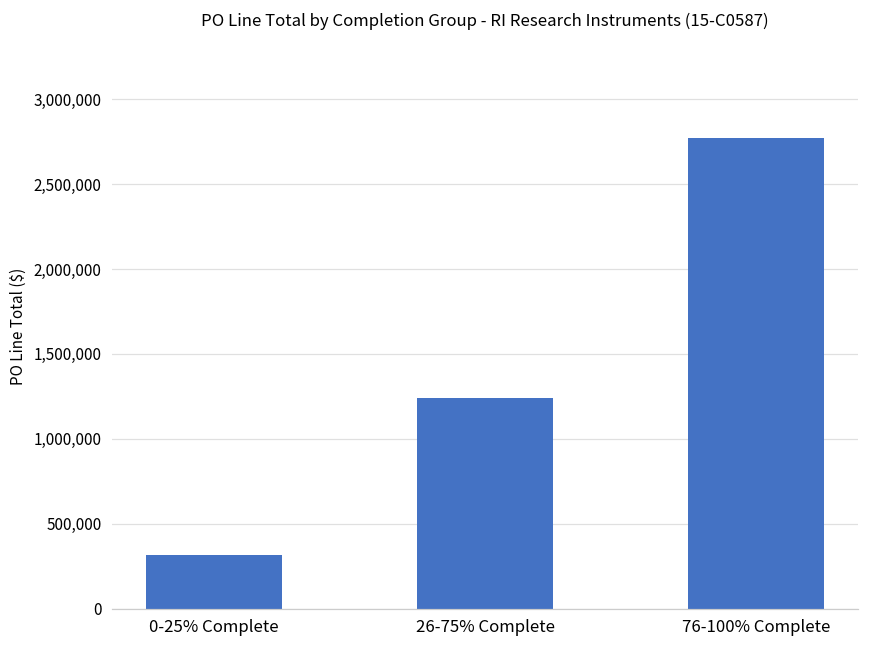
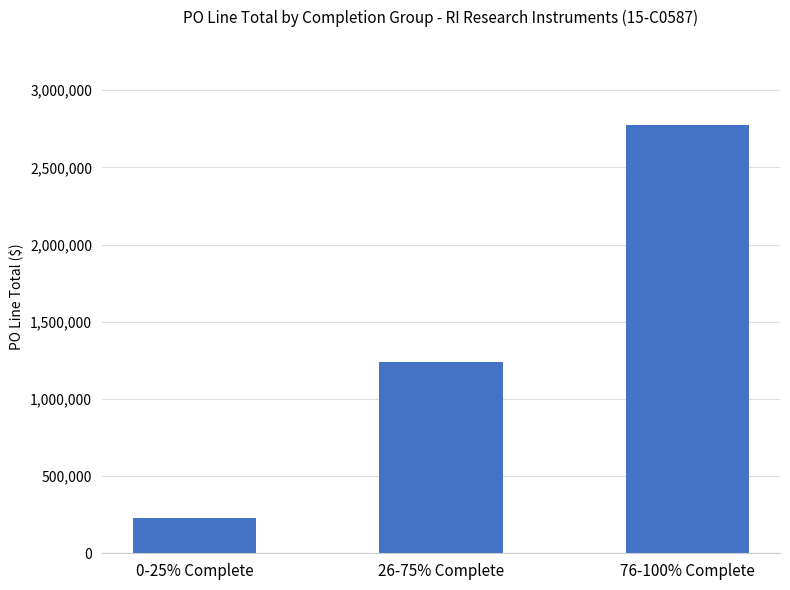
0-25% Complete: 310,000 -> 230,000
